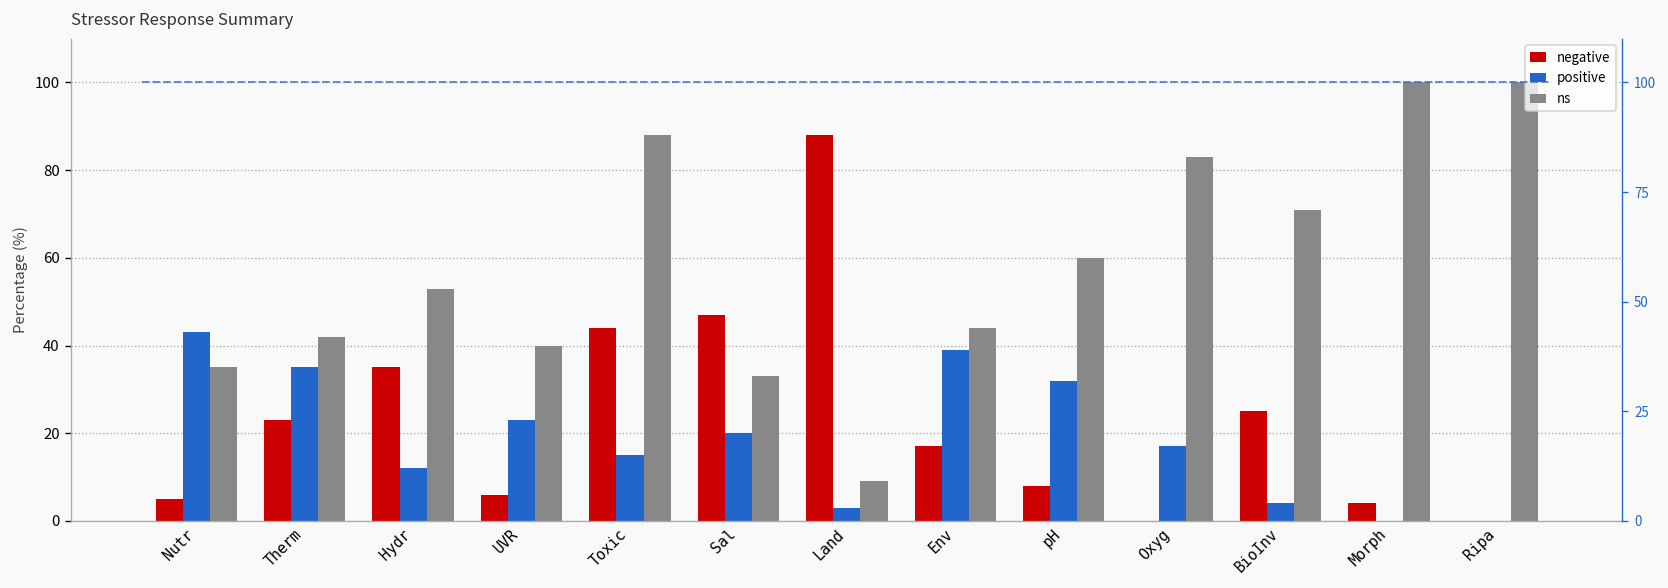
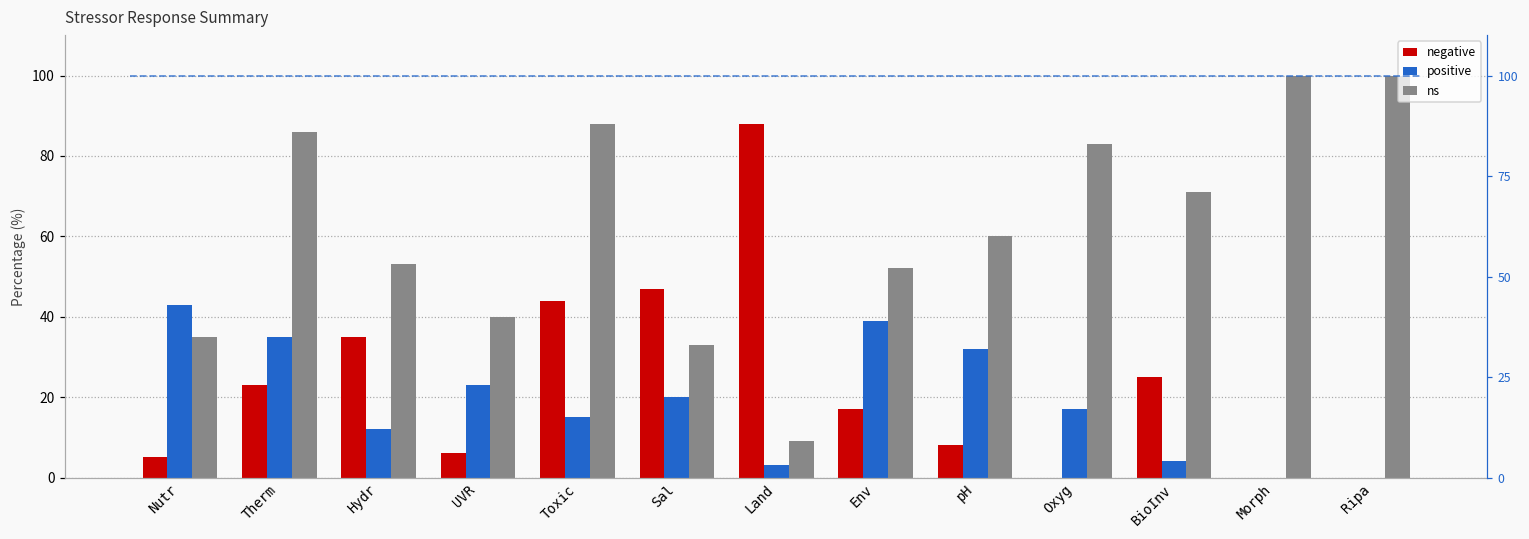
ns, Therm: 42 -> 86
ns, Env: 44 -> 52
negative, Morph: 4 -> 0
